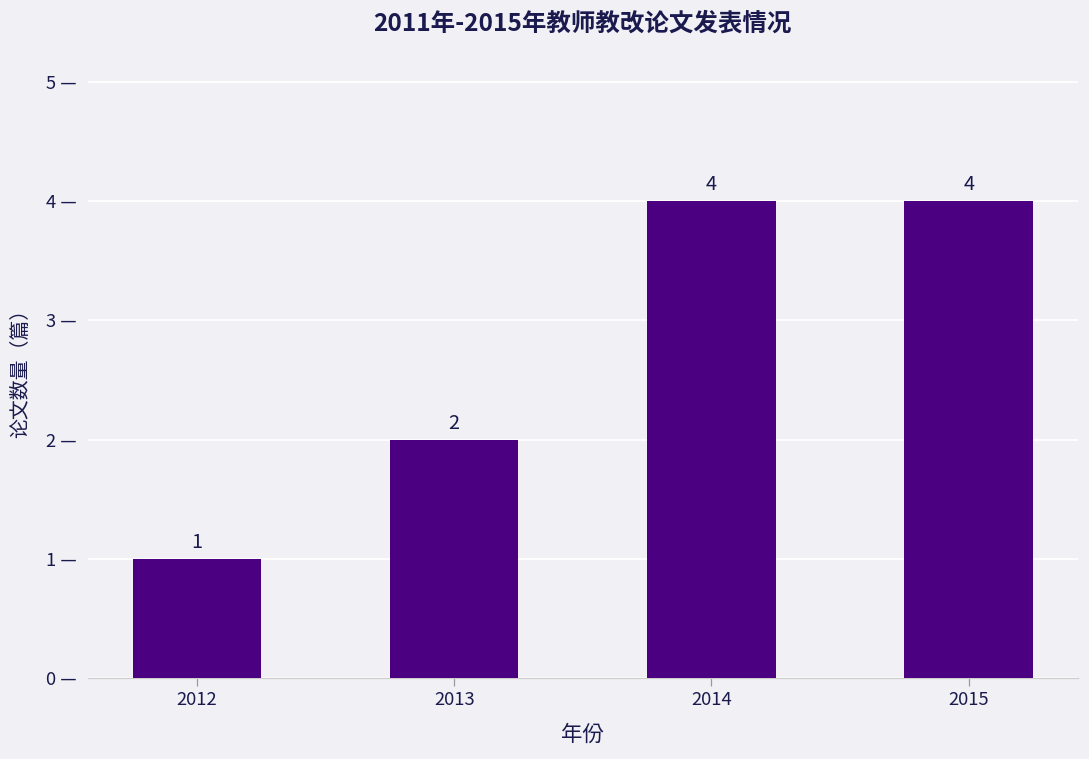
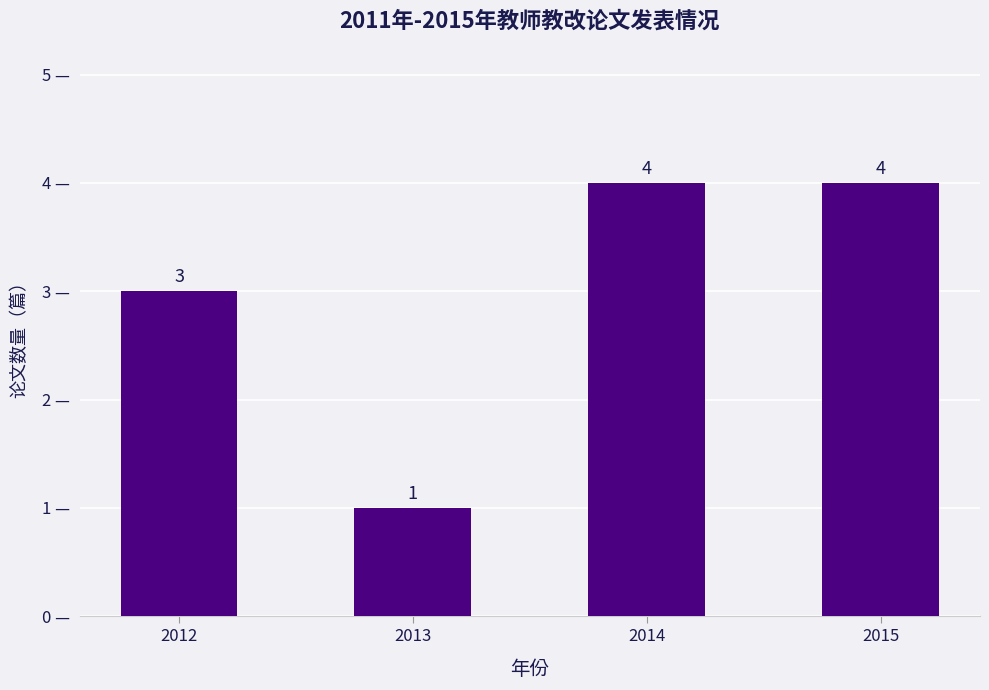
2012: 1 -> 3
2013: 2 -> 1
